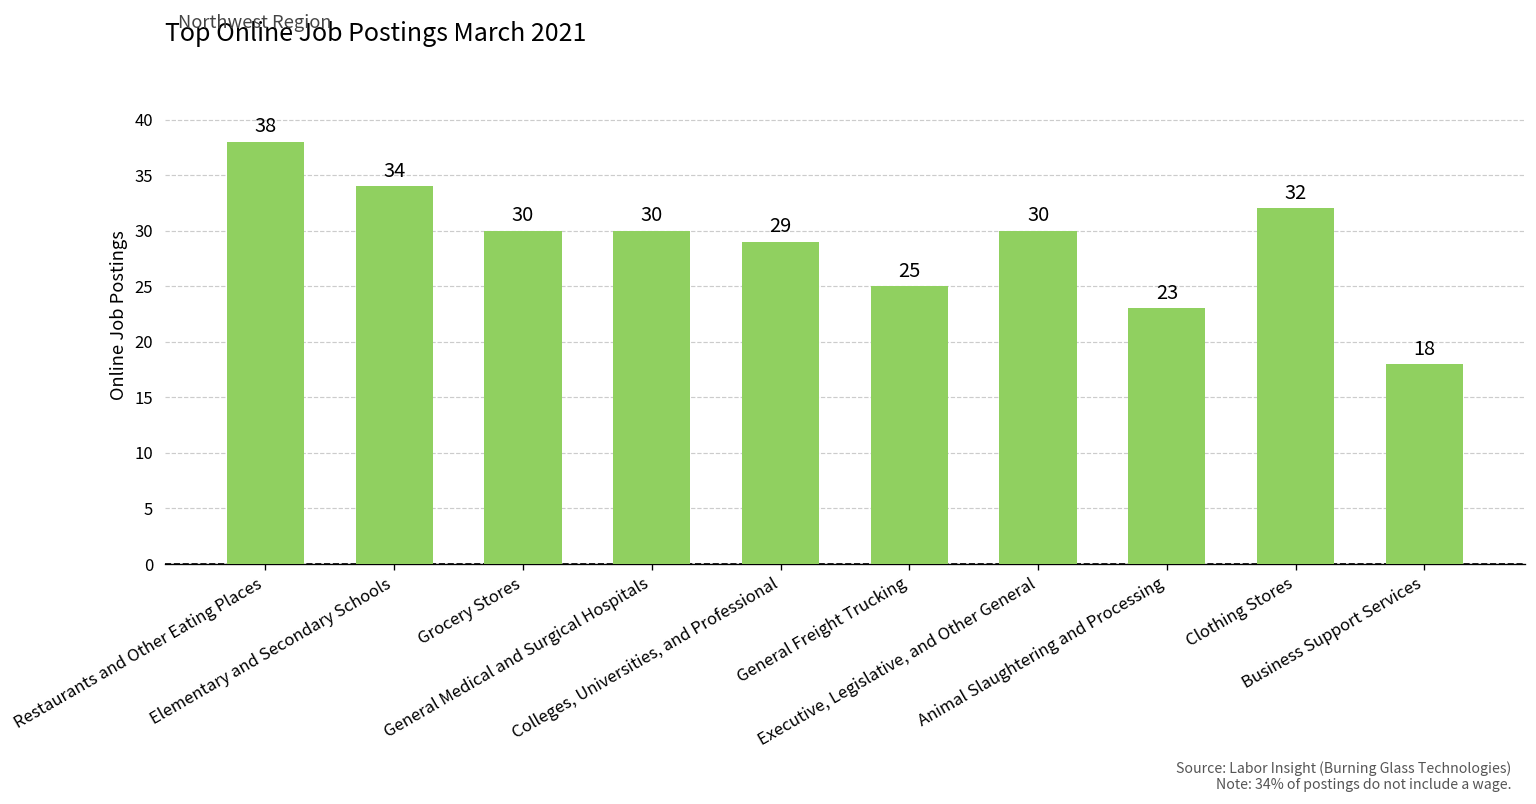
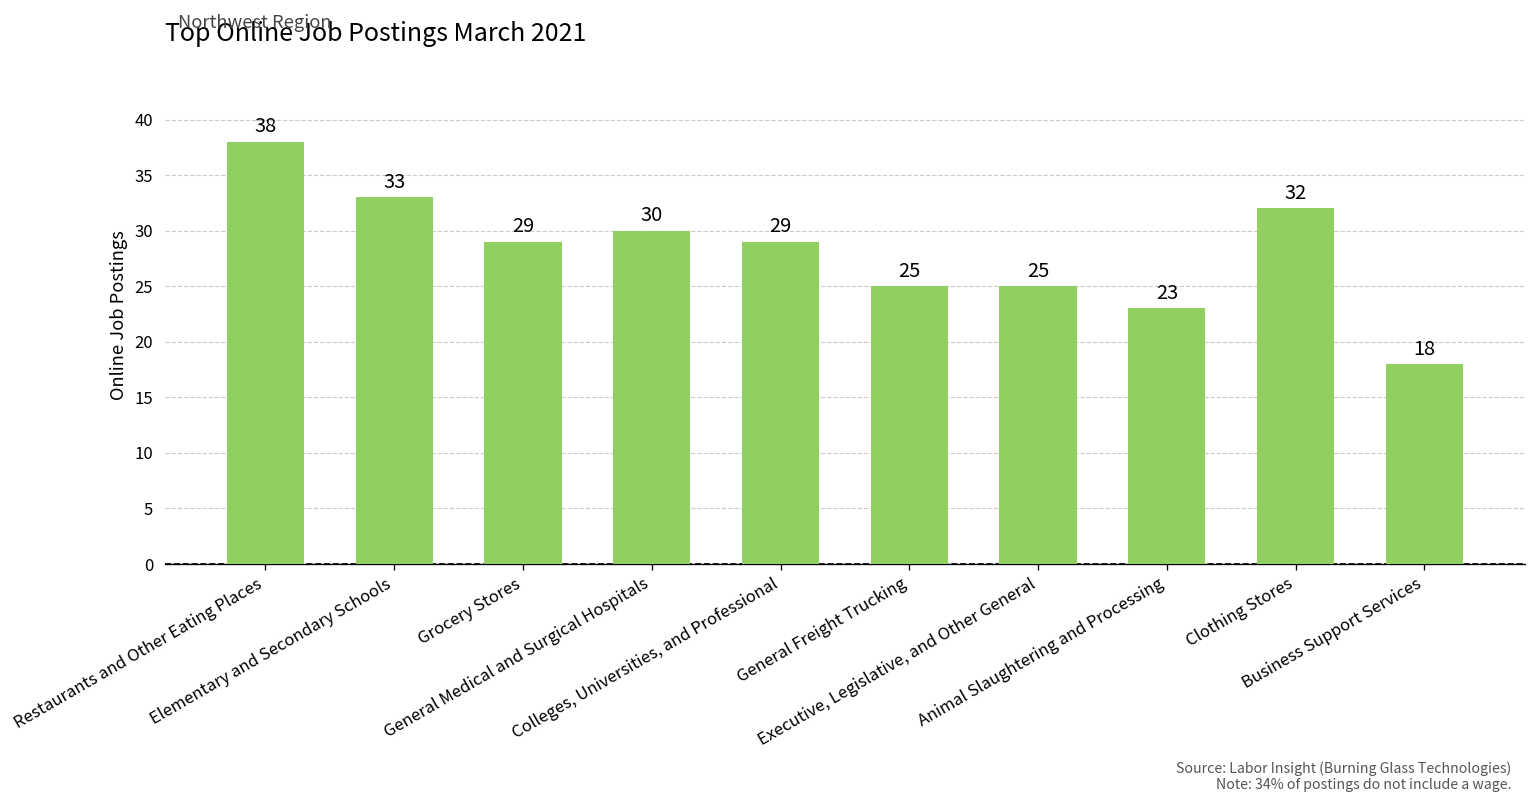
Elementary and Secondary Schools: 34 -> 33
Grocery Stores: 30 -> 29
Executive, Legislative, and Other General: 30 -> 25
